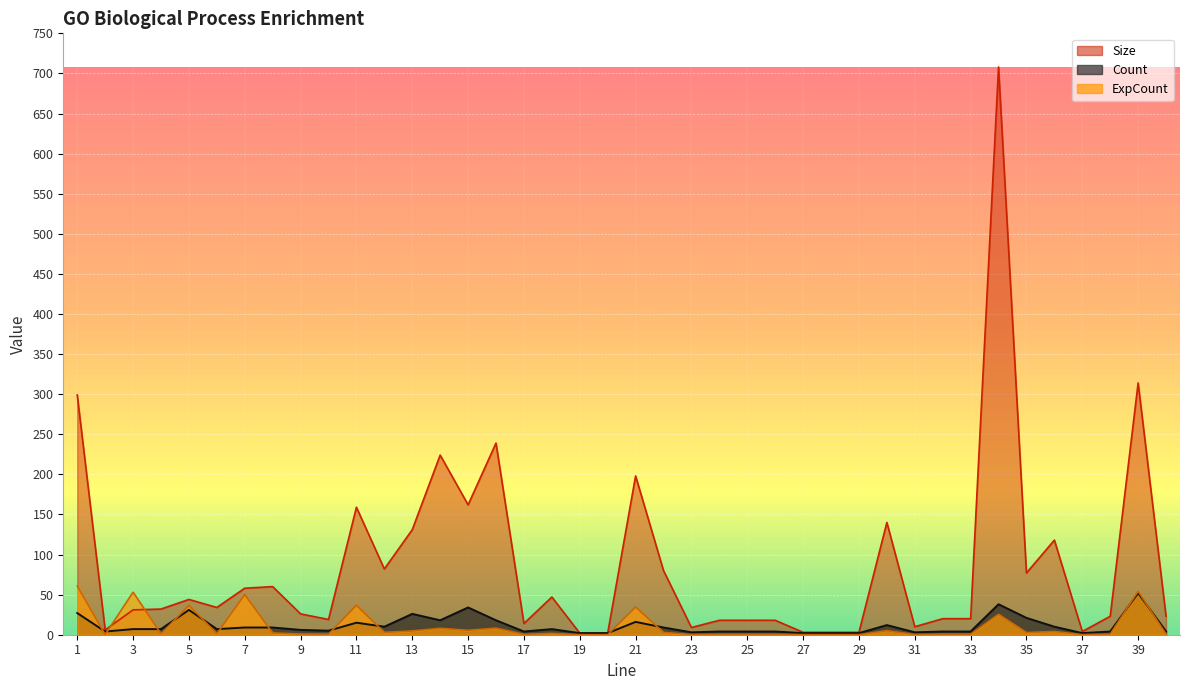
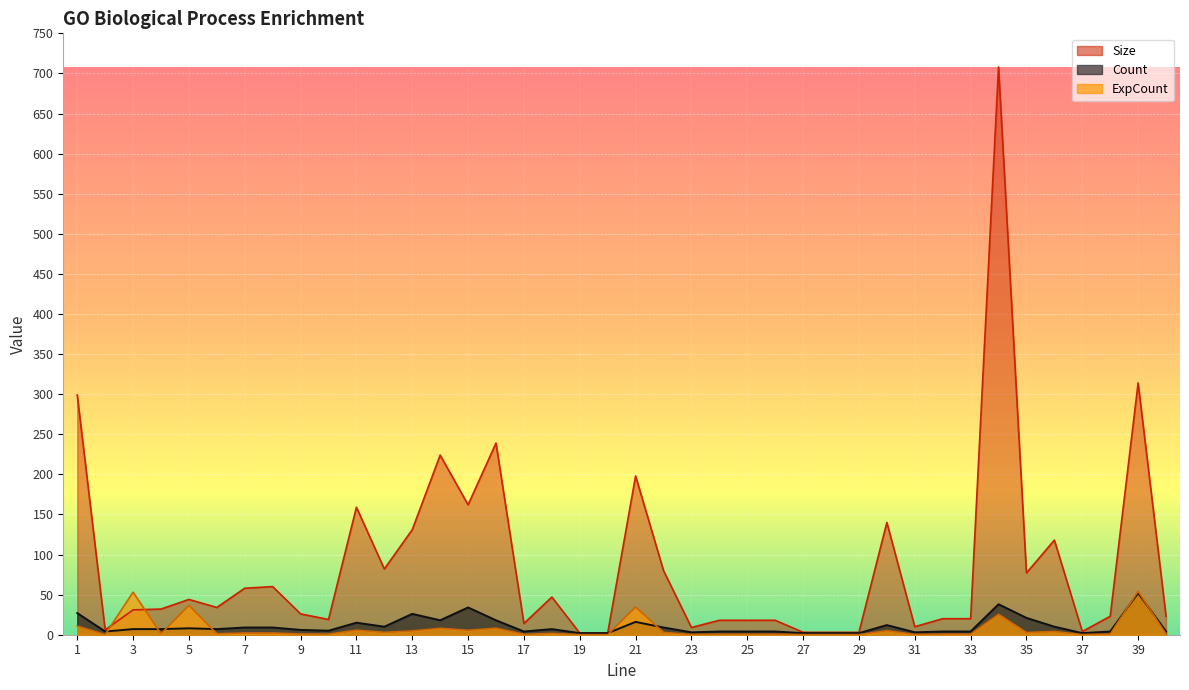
ExpCount, 1: 60 -> 10
Count, 5: 30 -> 10
ExpCount, 7: 50 -> 0
ExpCount, 11: 40 -> 10
